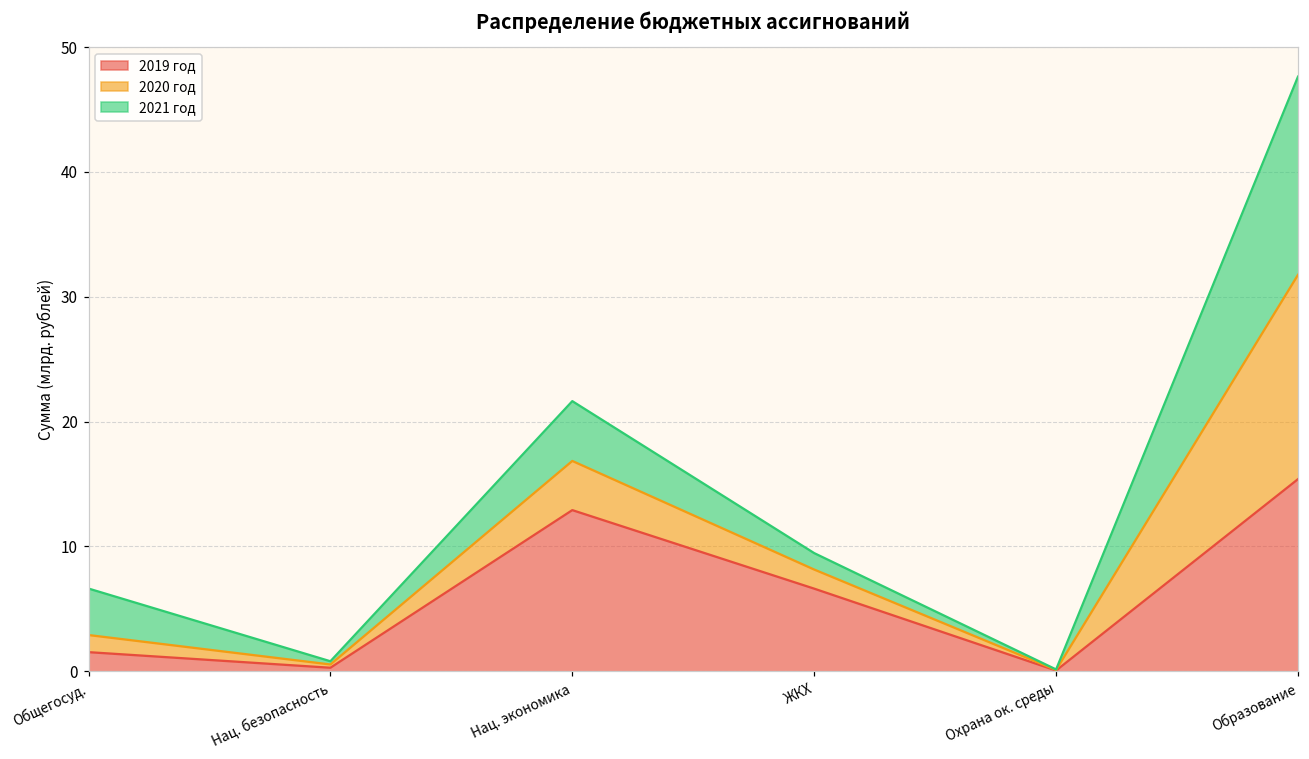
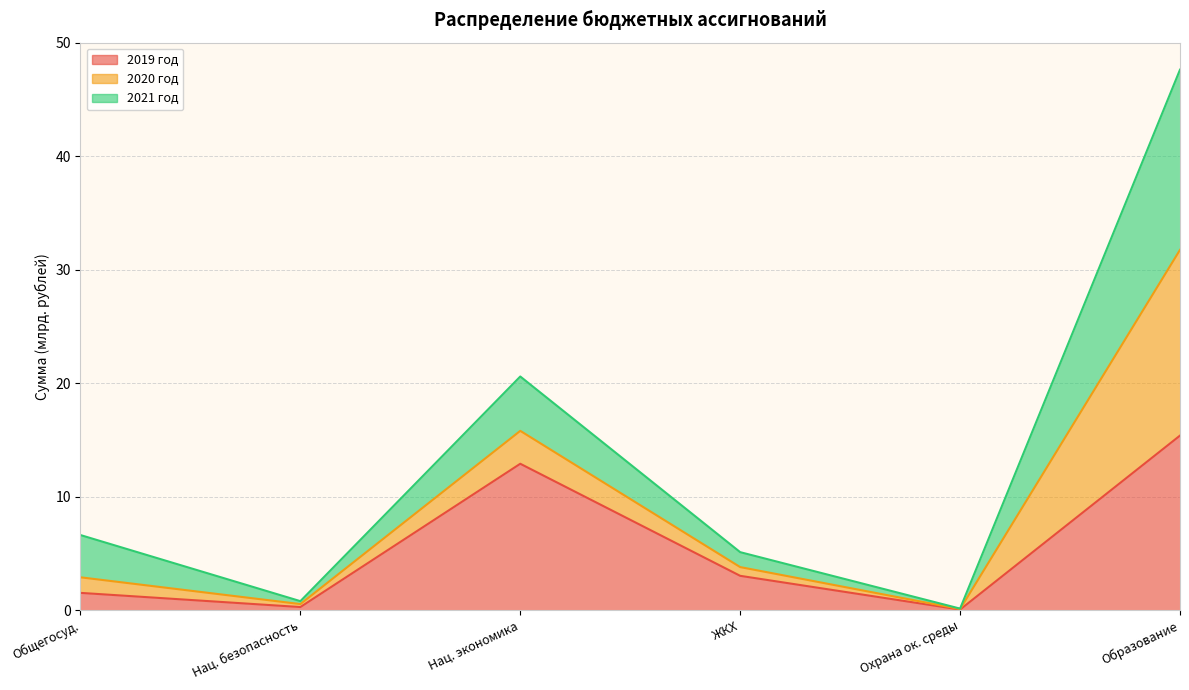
2020 год, Нац. экономика: 3.9 -> 2.9
2019 год, ЖКХ: 6.6 -> 3.0
2020 год, ЖКХ: 1.5 -> 0.8
